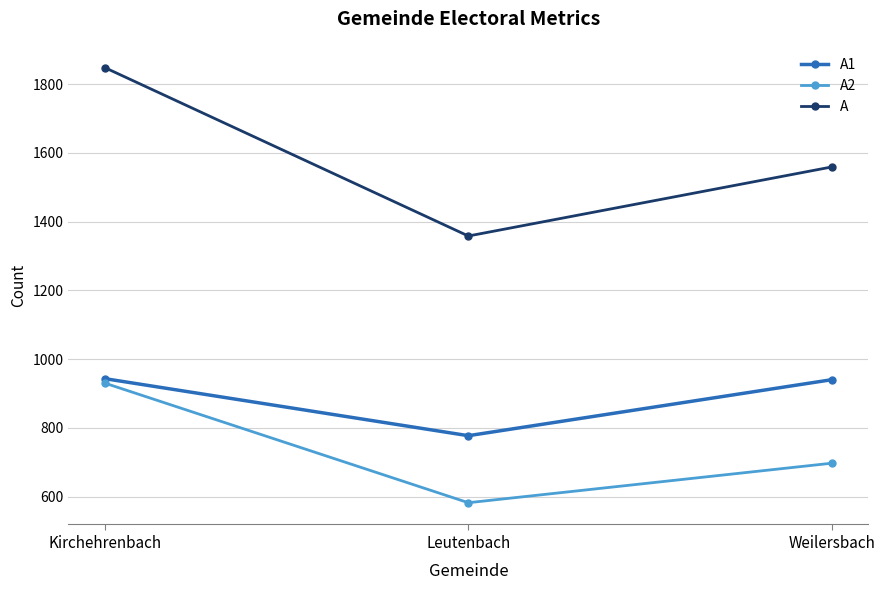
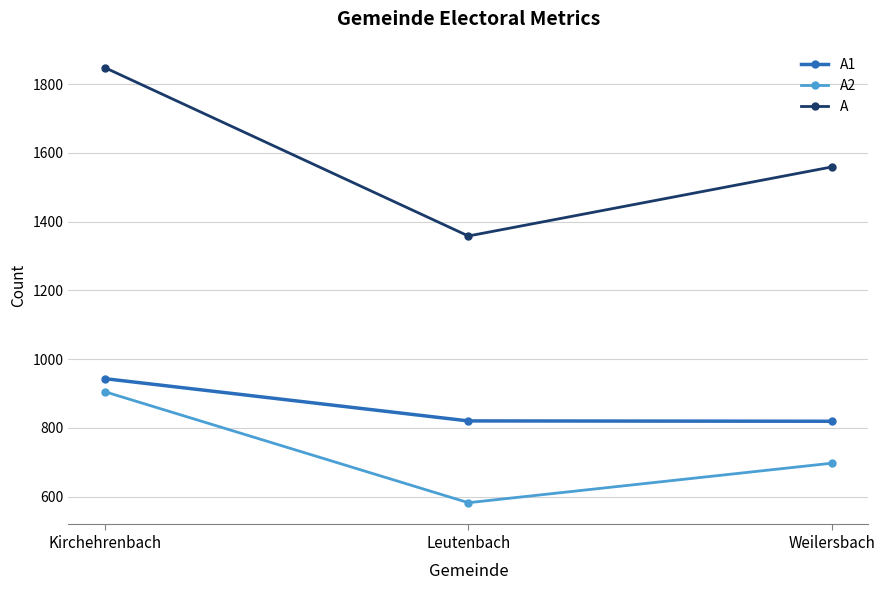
A2, Kirchehrenbach: 930 -> 910
A1, Leutenbach: 780 -> 820
A1, Weilersbach: 940 -> 820
